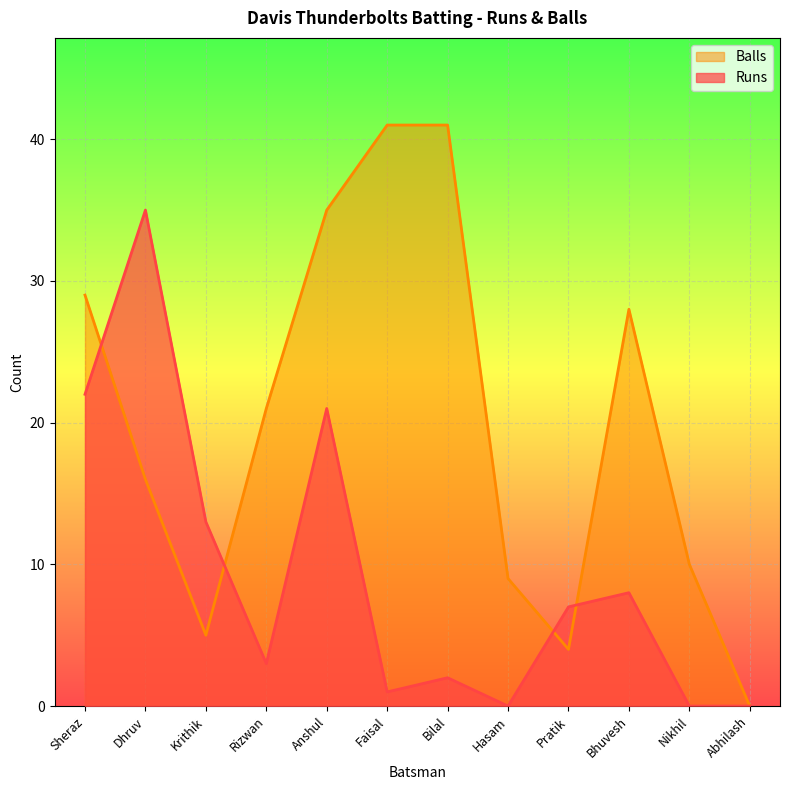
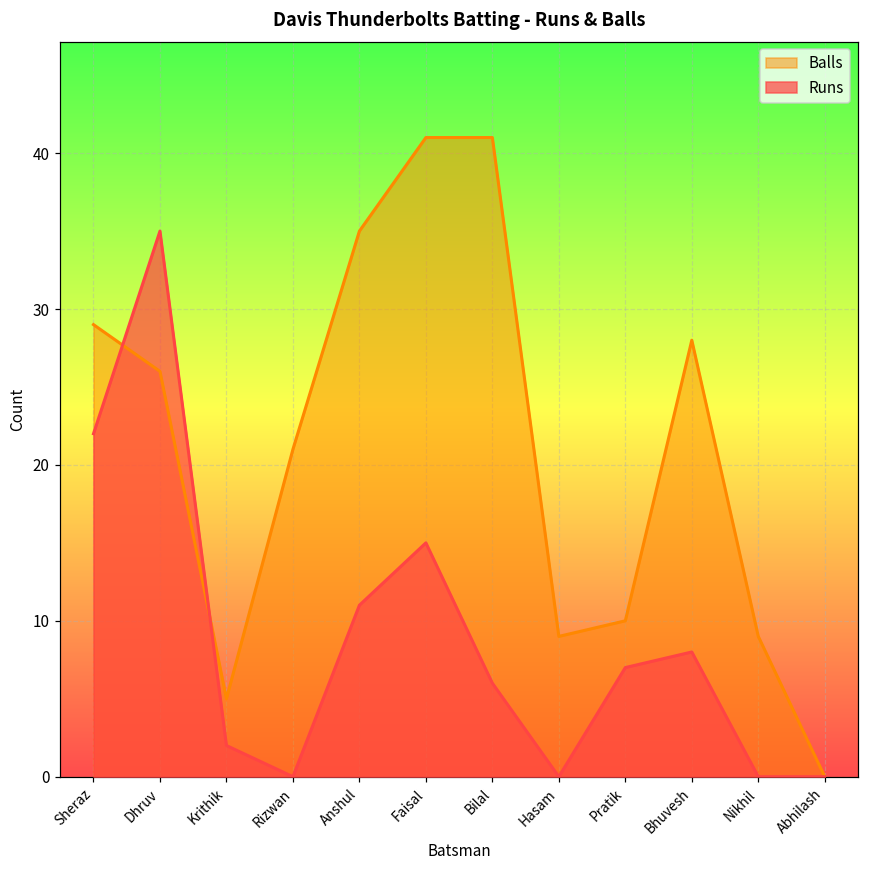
Balls, Dhruv: 16 -> 26
Runs, Krithik: 13 -> 2
Runs, Rizwan: 3 -> 0
Runs, Anshul: 21 -> 11
Runs, Faisal: 1 -> 15
Runs, Bilal: 2 -> 6
Balls, Pratik: 4 -> 10
Balls, Nikhil: 10 -> 9
